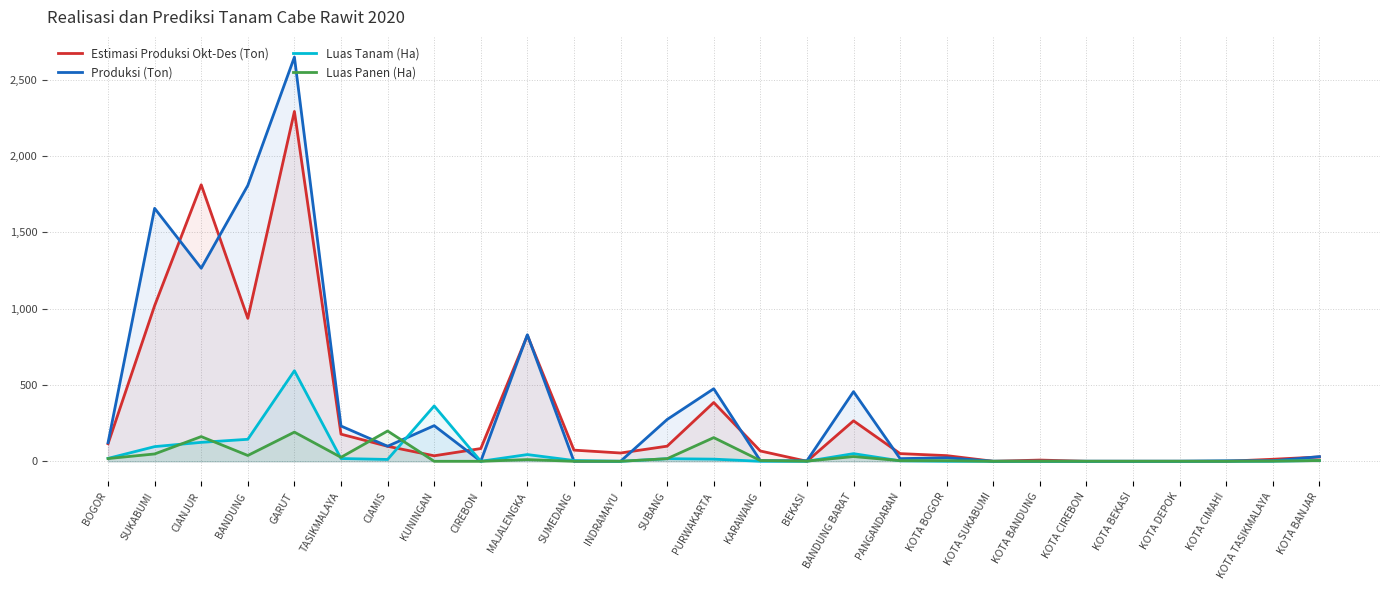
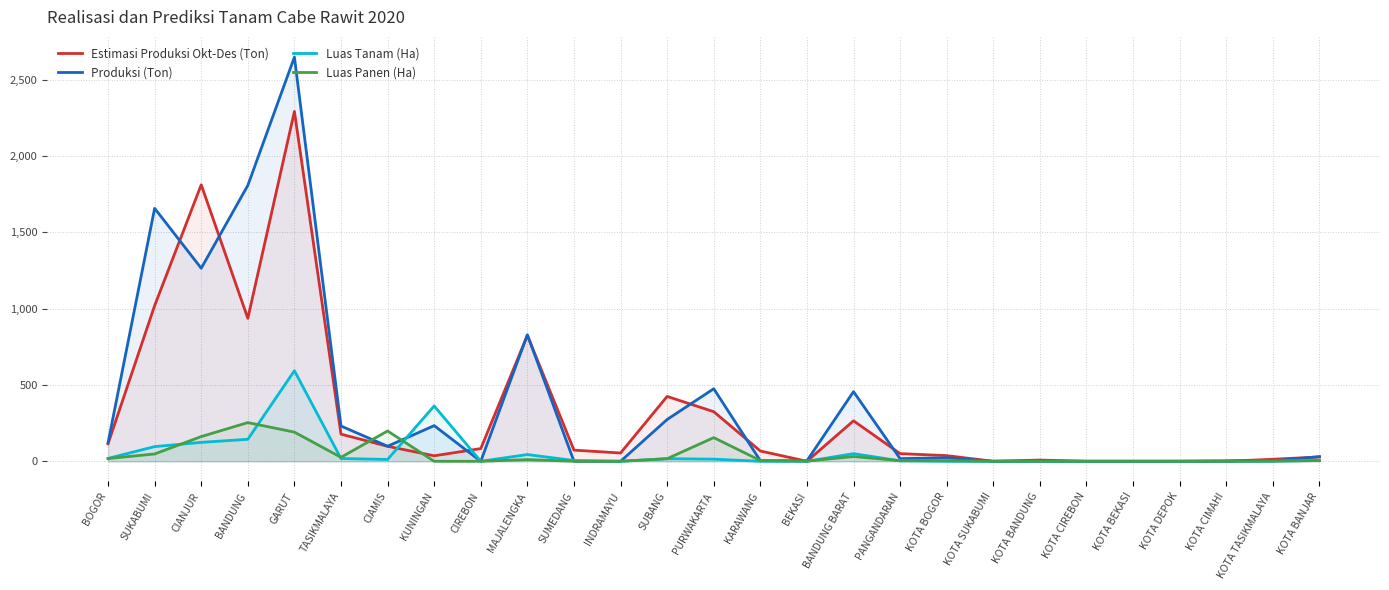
Luas Panen (Ha), BANDUNG: 40 -> 250
Estimasi Produksi Okt-Des (Ton), SUBANG: 100 -> 420
Estimasi Produksi Okt-Des (Ton), PURWAKARTA: 390 -> 320
